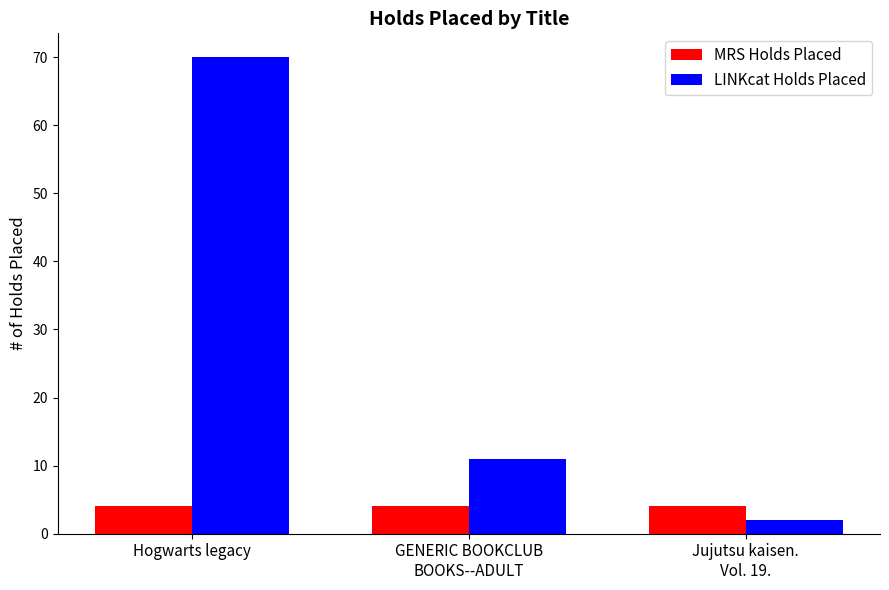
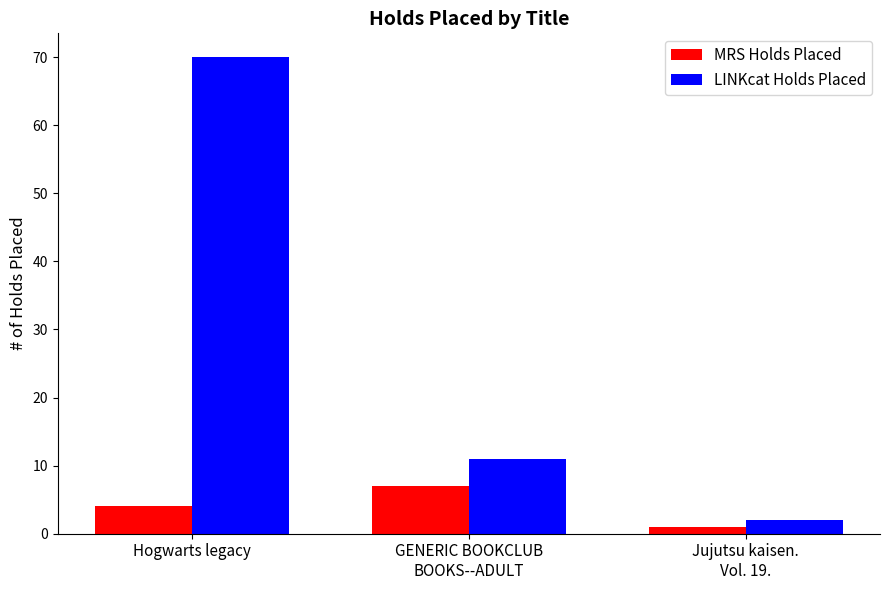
MRS Holds Placed, GENERIC BOOKCLUB BOOKS--ADULT: 4 -> 7
MRS Holds Placed, Jujutsu kaisen. Vol. 19.: 4 -> 1
